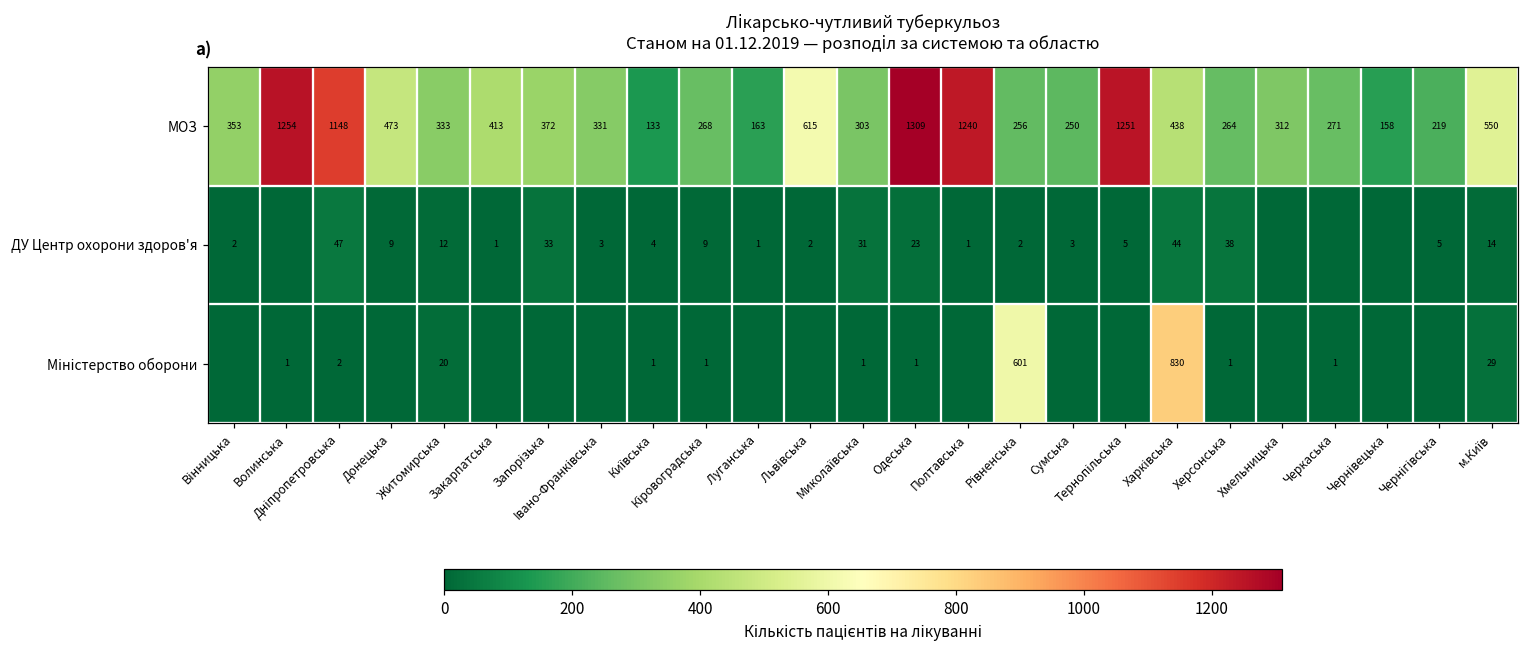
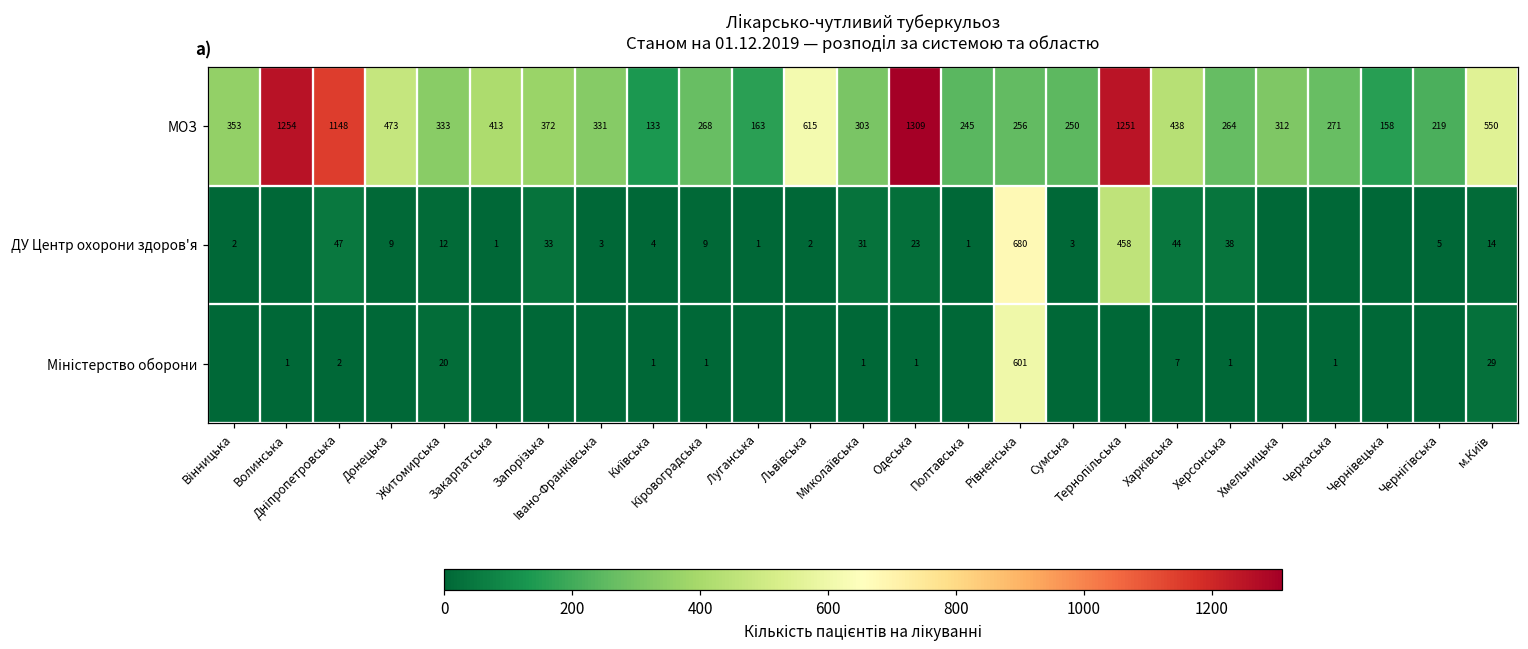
МОЗ, Полтавська: 1240 -> 245
ДУ Центр охорони здоров'я, Рівненська: 2 -> 680
ДУ Центр охорони здоров'я, Тернопільська: 5 -> 458
Міністерство оборони, Харківська: 830 -> 7
